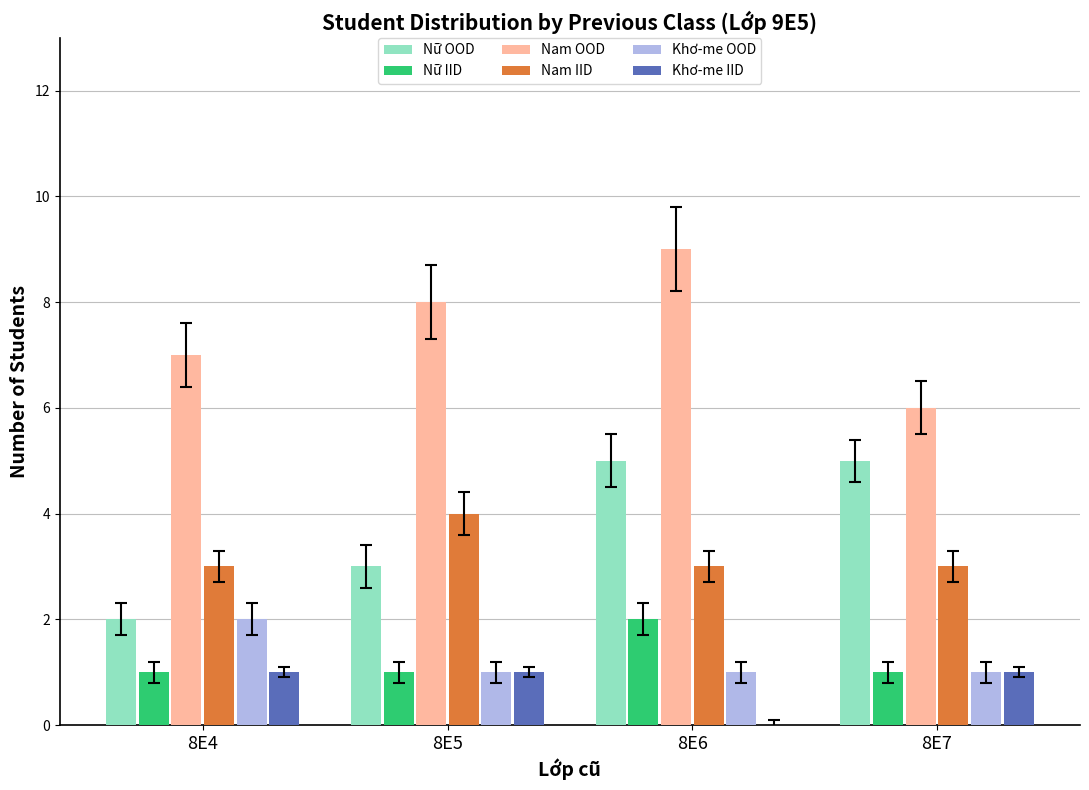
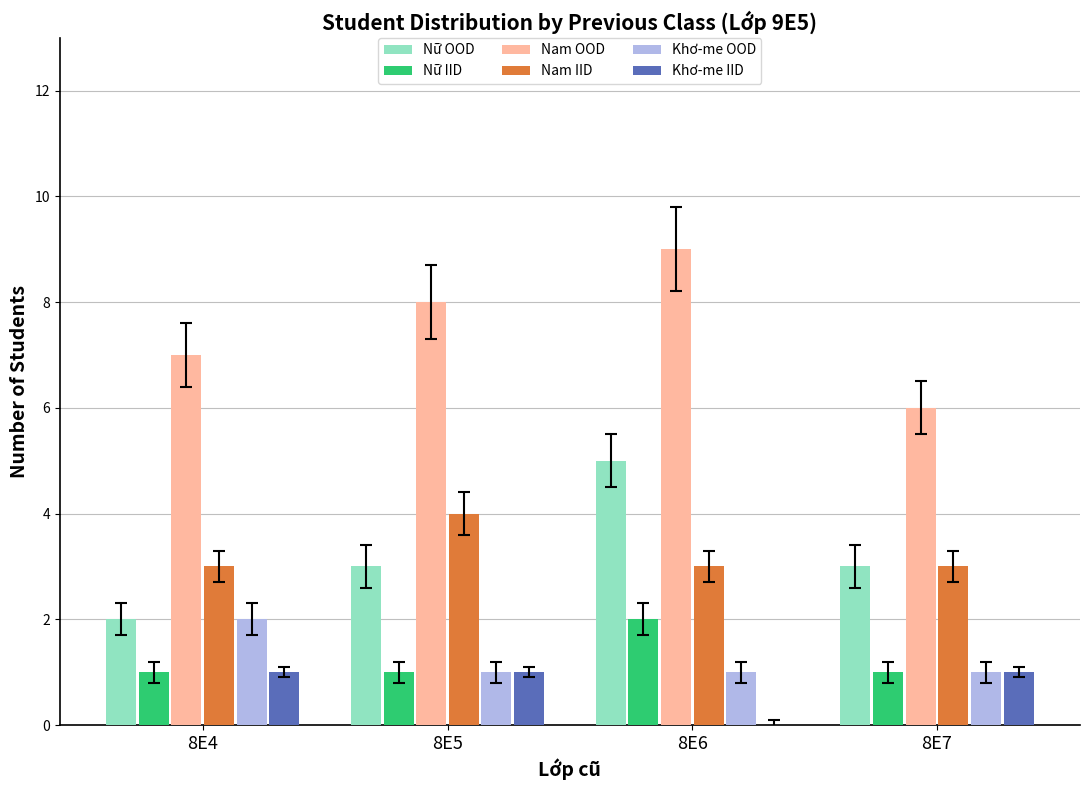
Nữ OOD, 8E7: 5 -> 3
